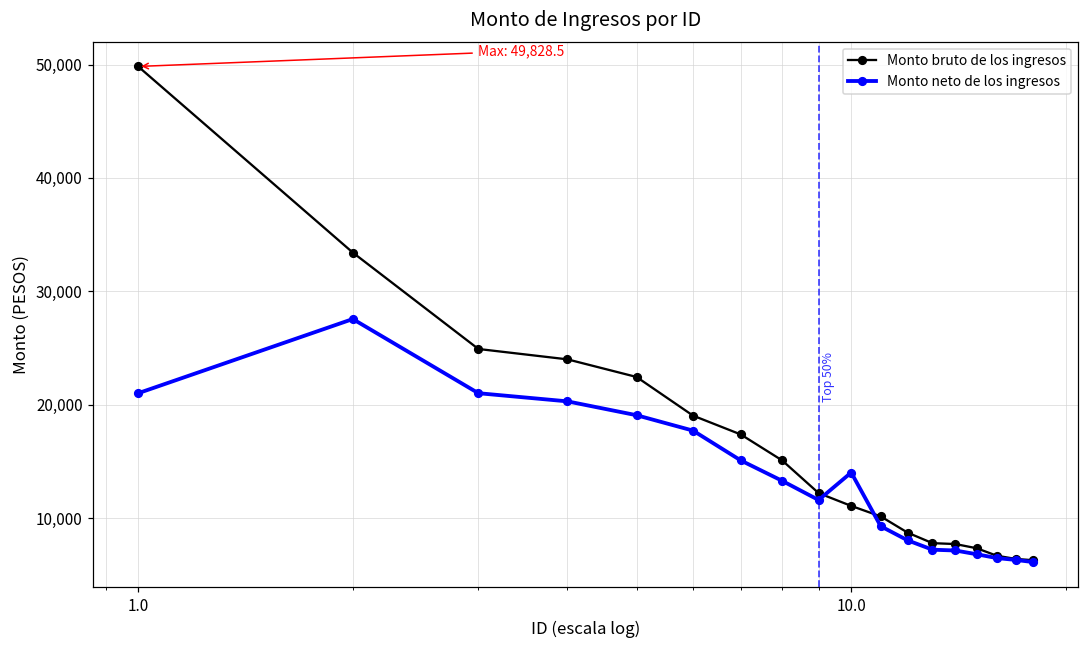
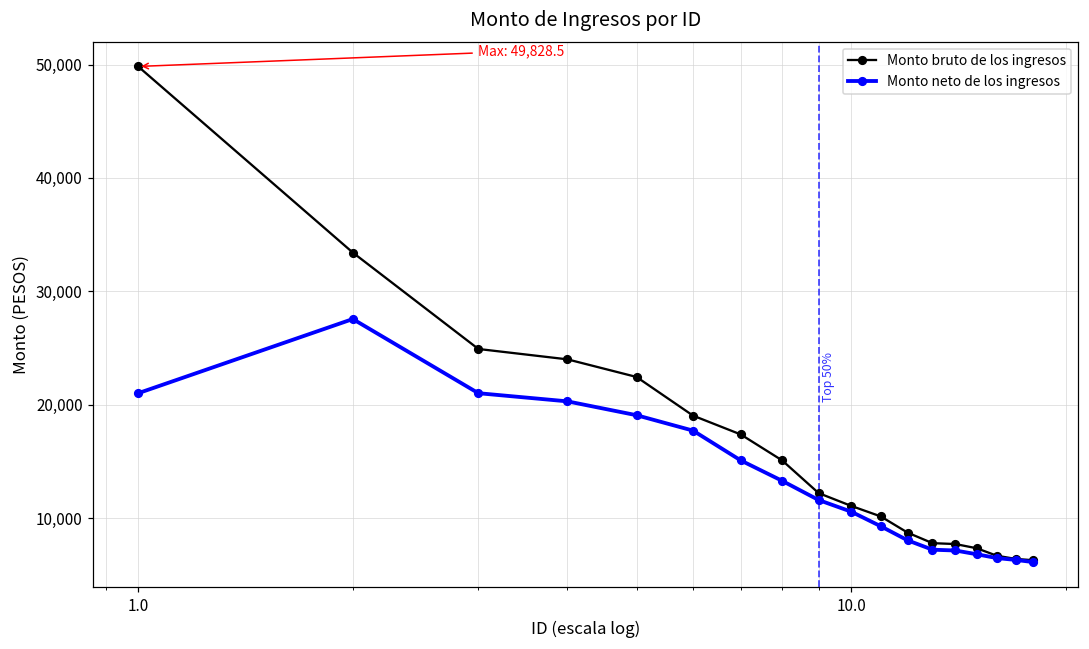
Monto neto de los ingresos, 10.0: 14,000 -> 10,600
